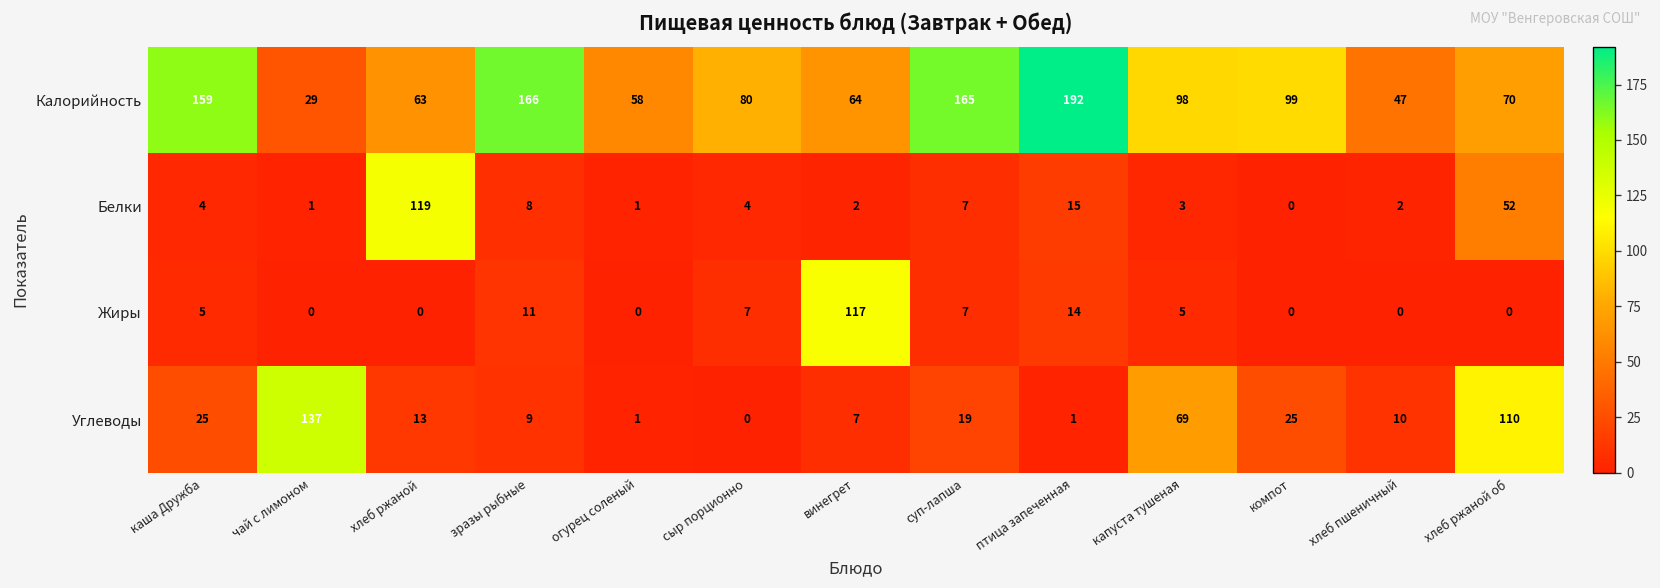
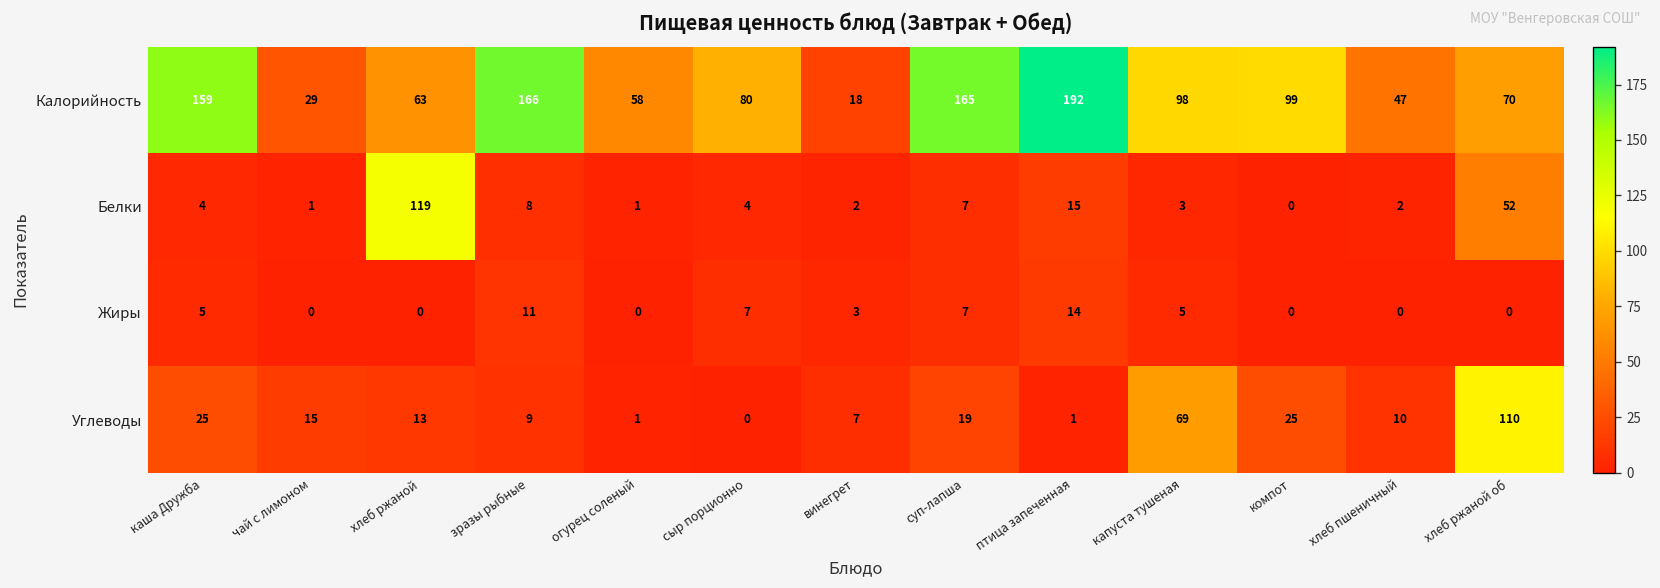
Калорийность, винегрет: 64 -> 18
Жиры, винегрет: 117 -> 3
Углеводы, чай с лимоном: 137 -> 15
